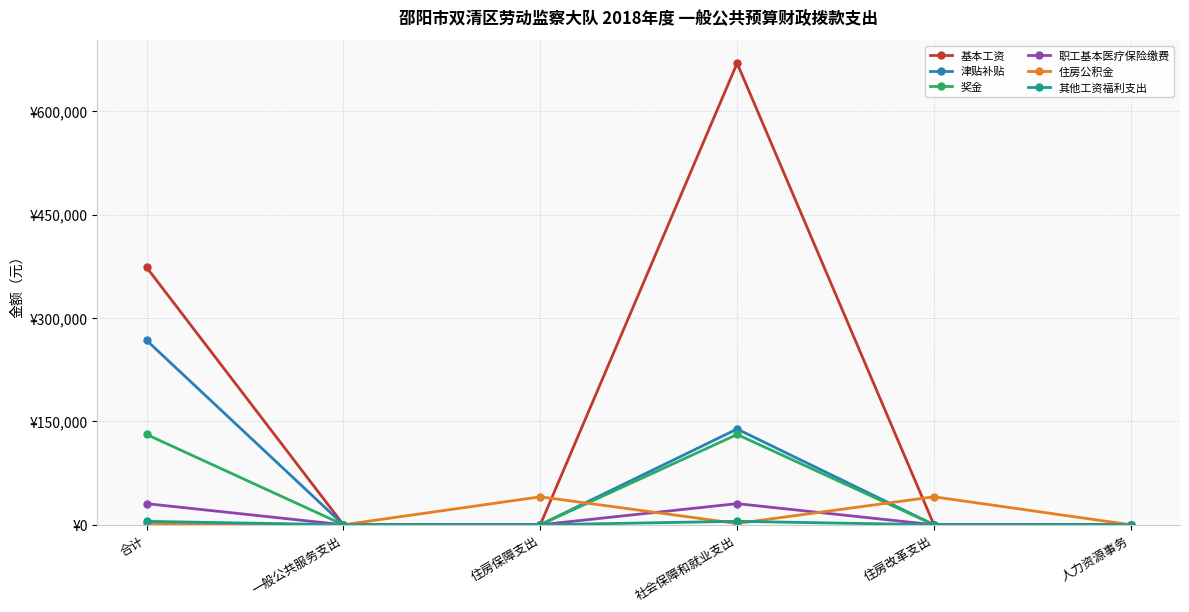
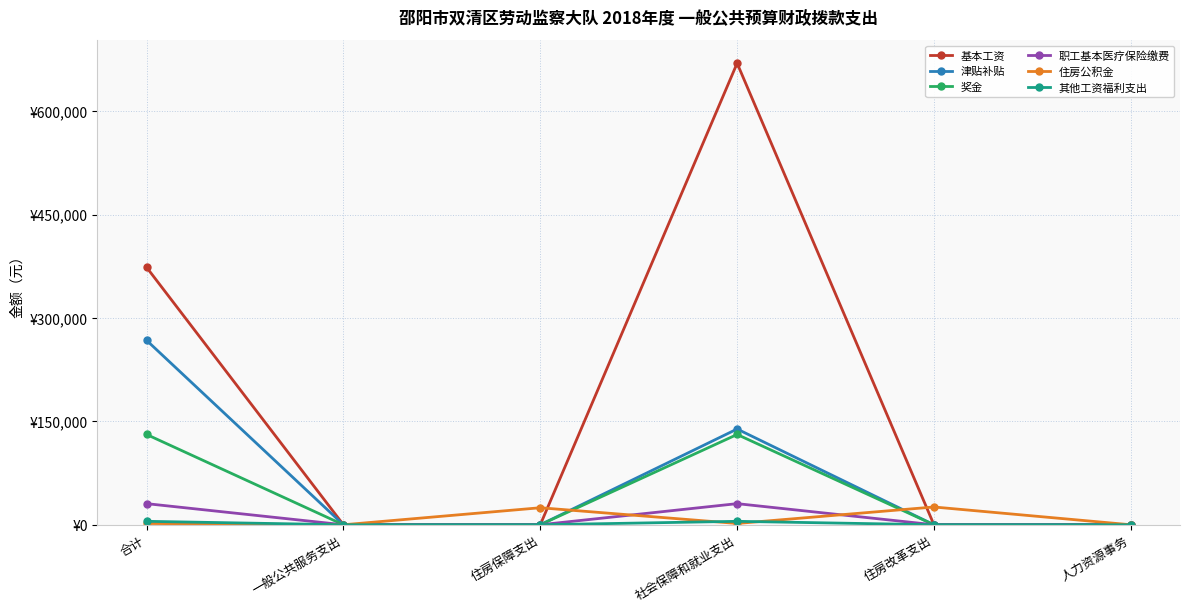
住房公积金, 住房保障支出: ¥40,000 -> ¥20,000
住房公积金, 住房改革支出: ¥40,000 -> ¥30,000
